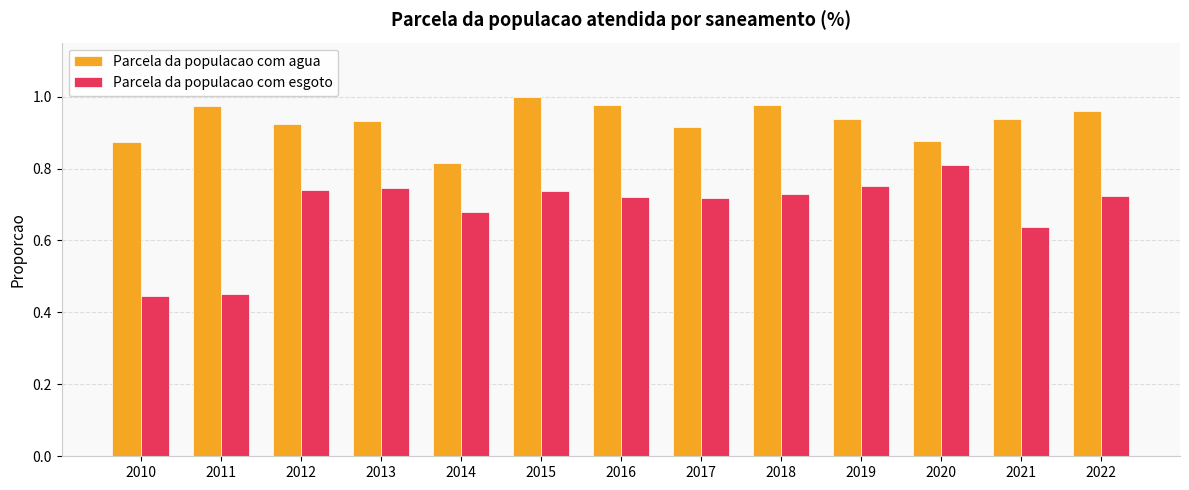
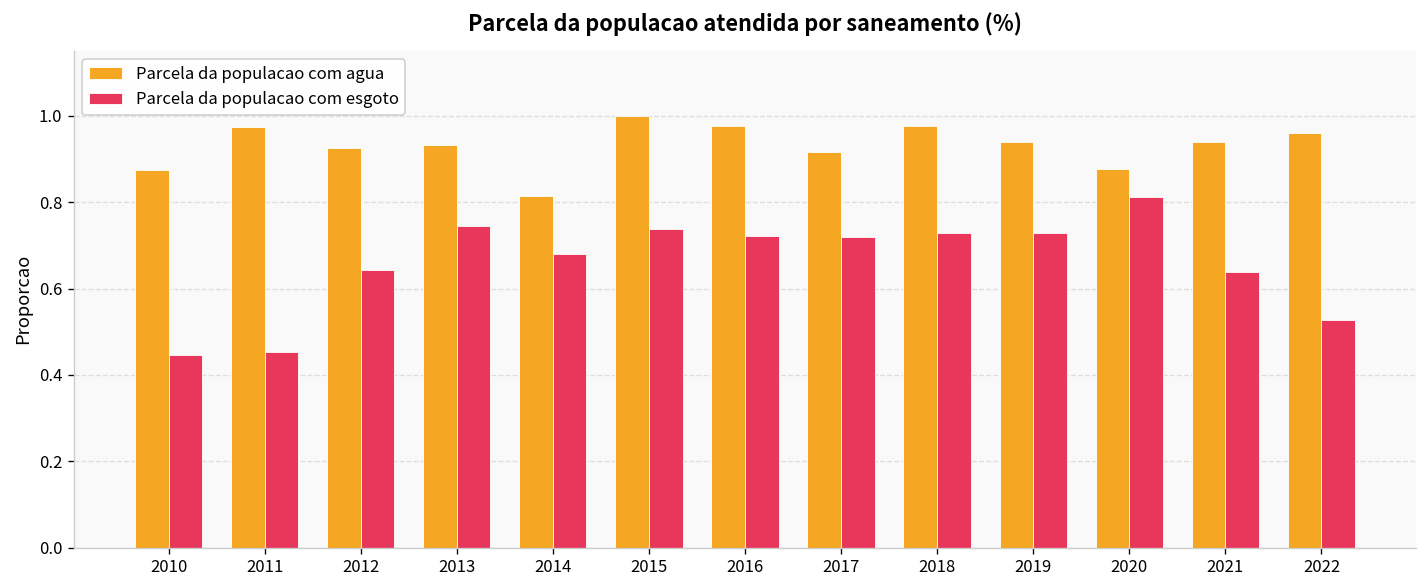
Parcela da populacao com esgoto, 2012: 0.74 -> 0.64
Parcela da populacao com esgoto, 2019: 0.75 -> 0.73
Parcela da populacao com esgoto, 2022: 0.72 -> 0.53
